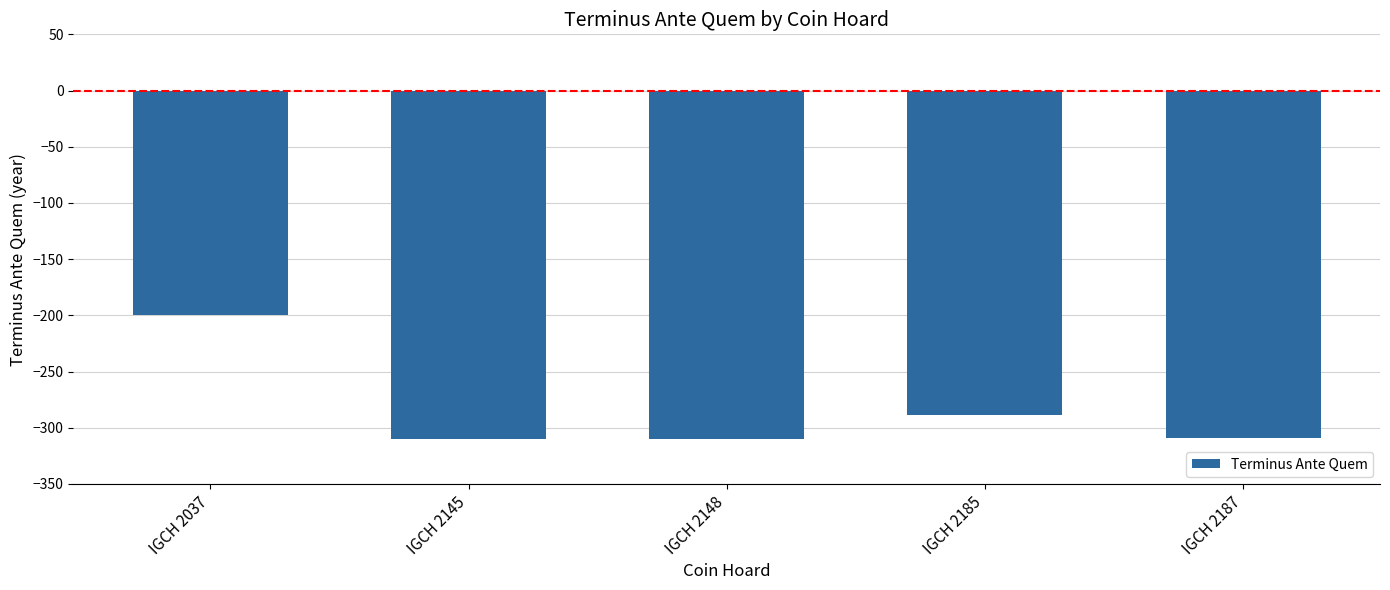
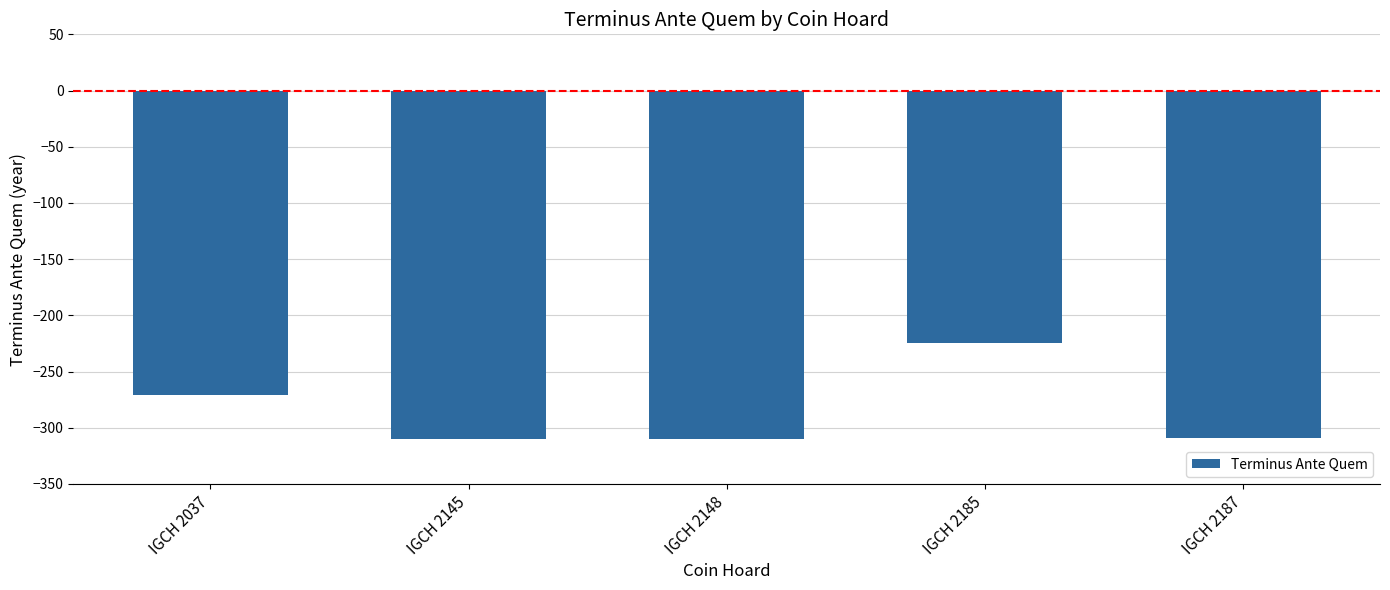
IGCH 2037: -200 -> -271
IGCH 2185: -289 -> -225
